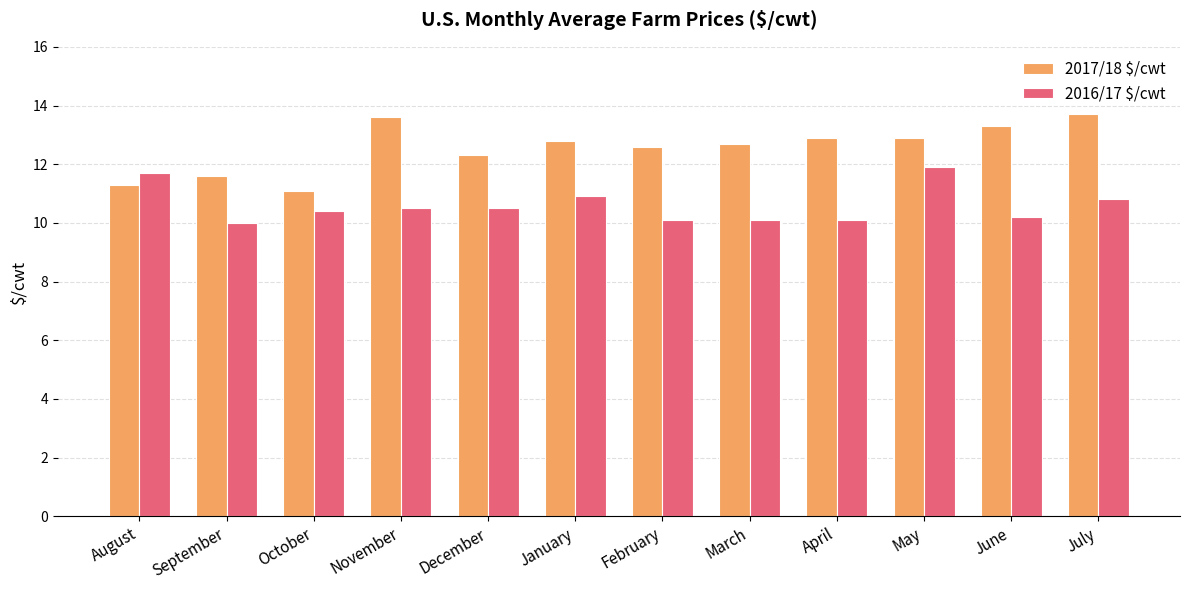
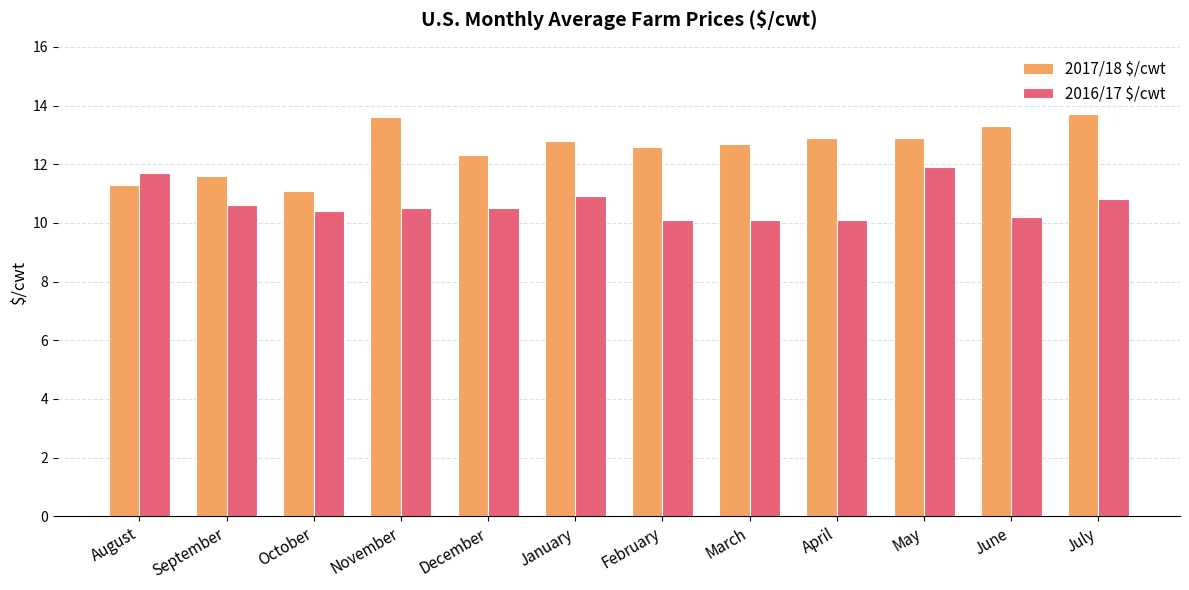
2016/17 $/cwt, September: 10.0 -> 10.6
